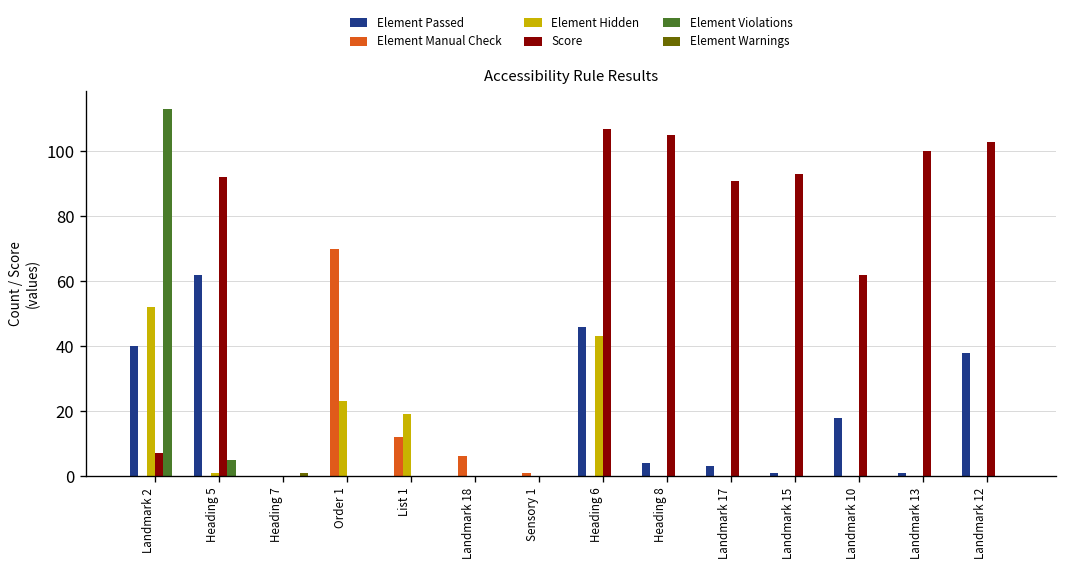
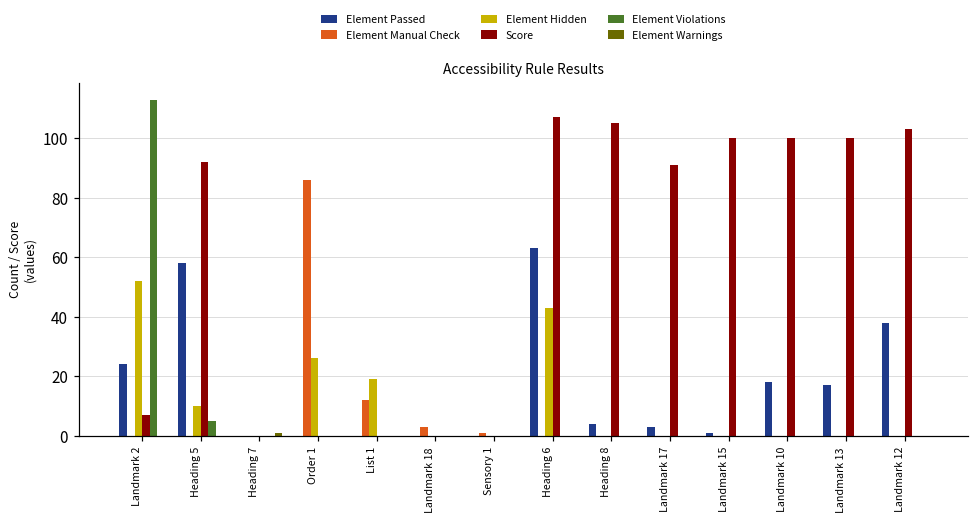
Element Passed, Landmark 2: 40 -> 24
Element Passed, Heading 5: 62 -> 58
Element Hidden, Heading 5: 1 -> 10
Element Manual Check, Order 1: 70 -> 86
Element Hidden, Order 1: 23 -> 26
Element Manual Check, Landmark 18: 6 -> 3
Element Passed, Heading 6: 46 -> 63
Score, Landmark 15: 93 -> 100
Score, Landmark 10: 62 -> 100
Element Passed, Landmark 13: 1 -> 17
